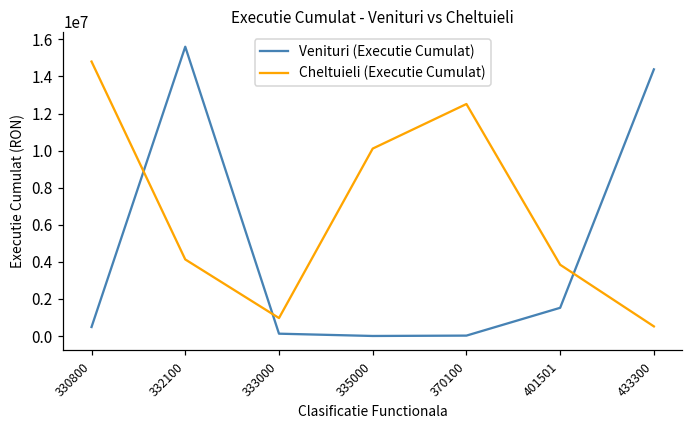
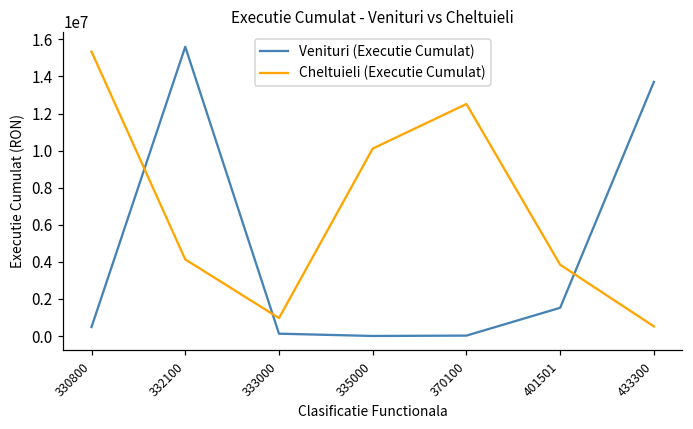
Cheltuieli (Executie Cumulat), 330800: 14800000 -> 15300000
Venituri (Executie Cumulat), 433300: 14400000 -> 13700000
